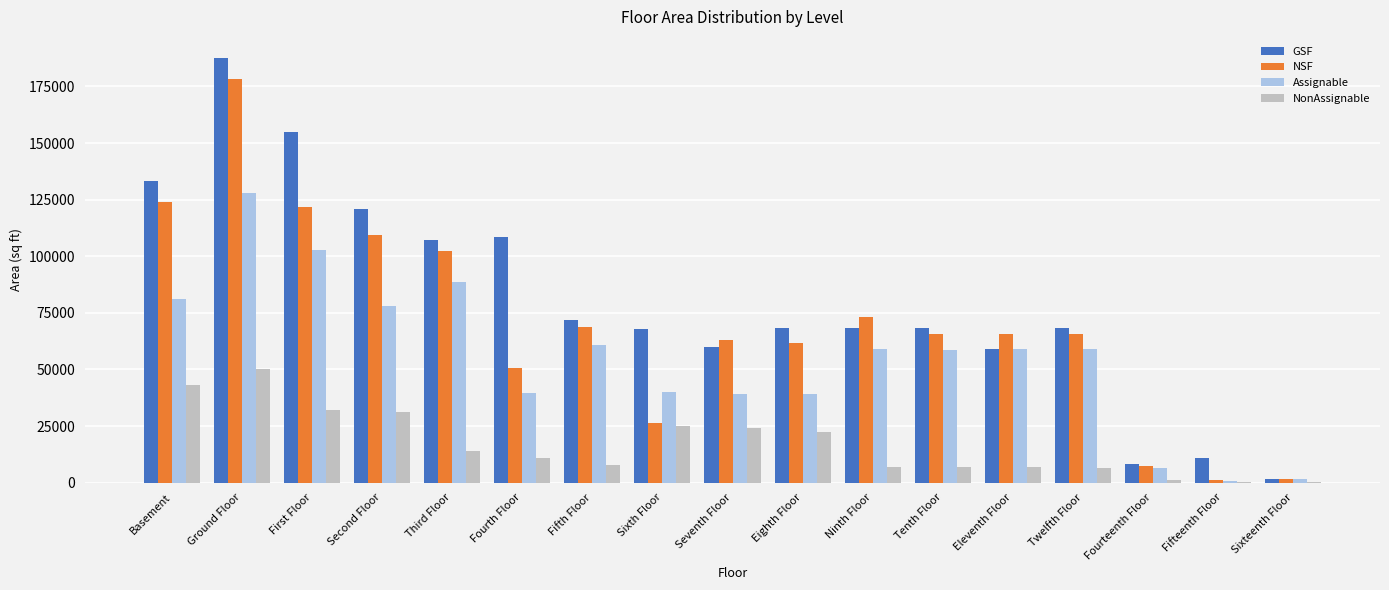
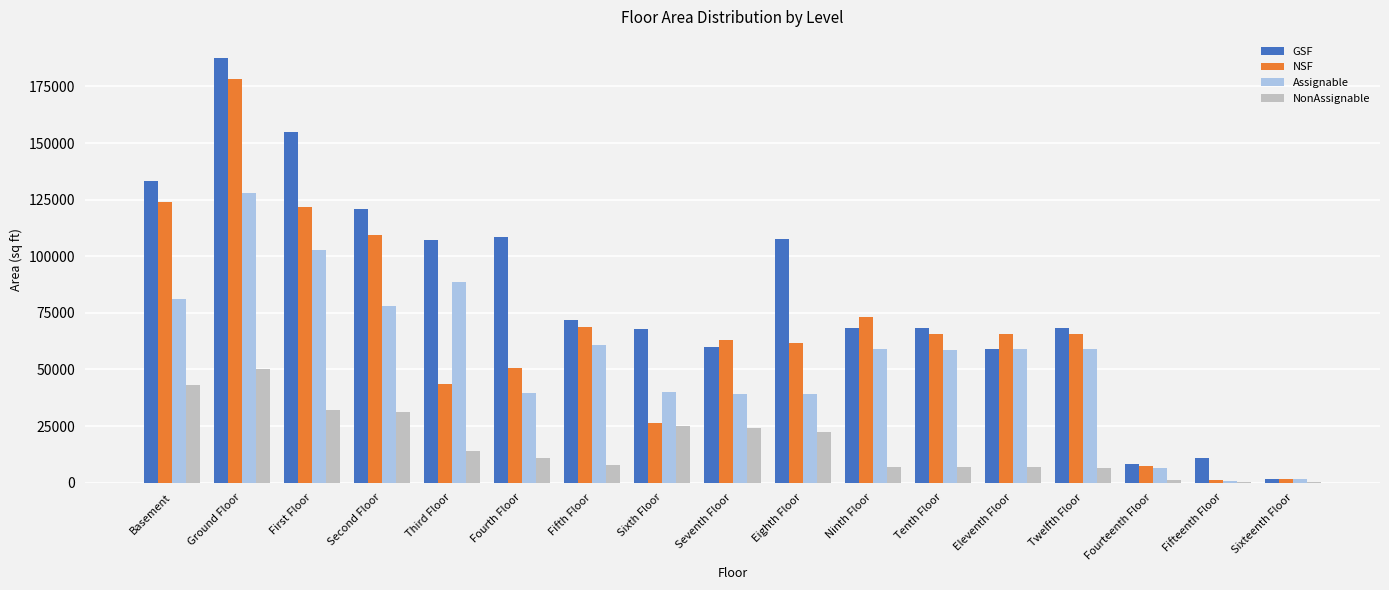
NSF, Third Floor: 102000 -> 43000
GSF, Eighth Floor: 68000 -> 108000
